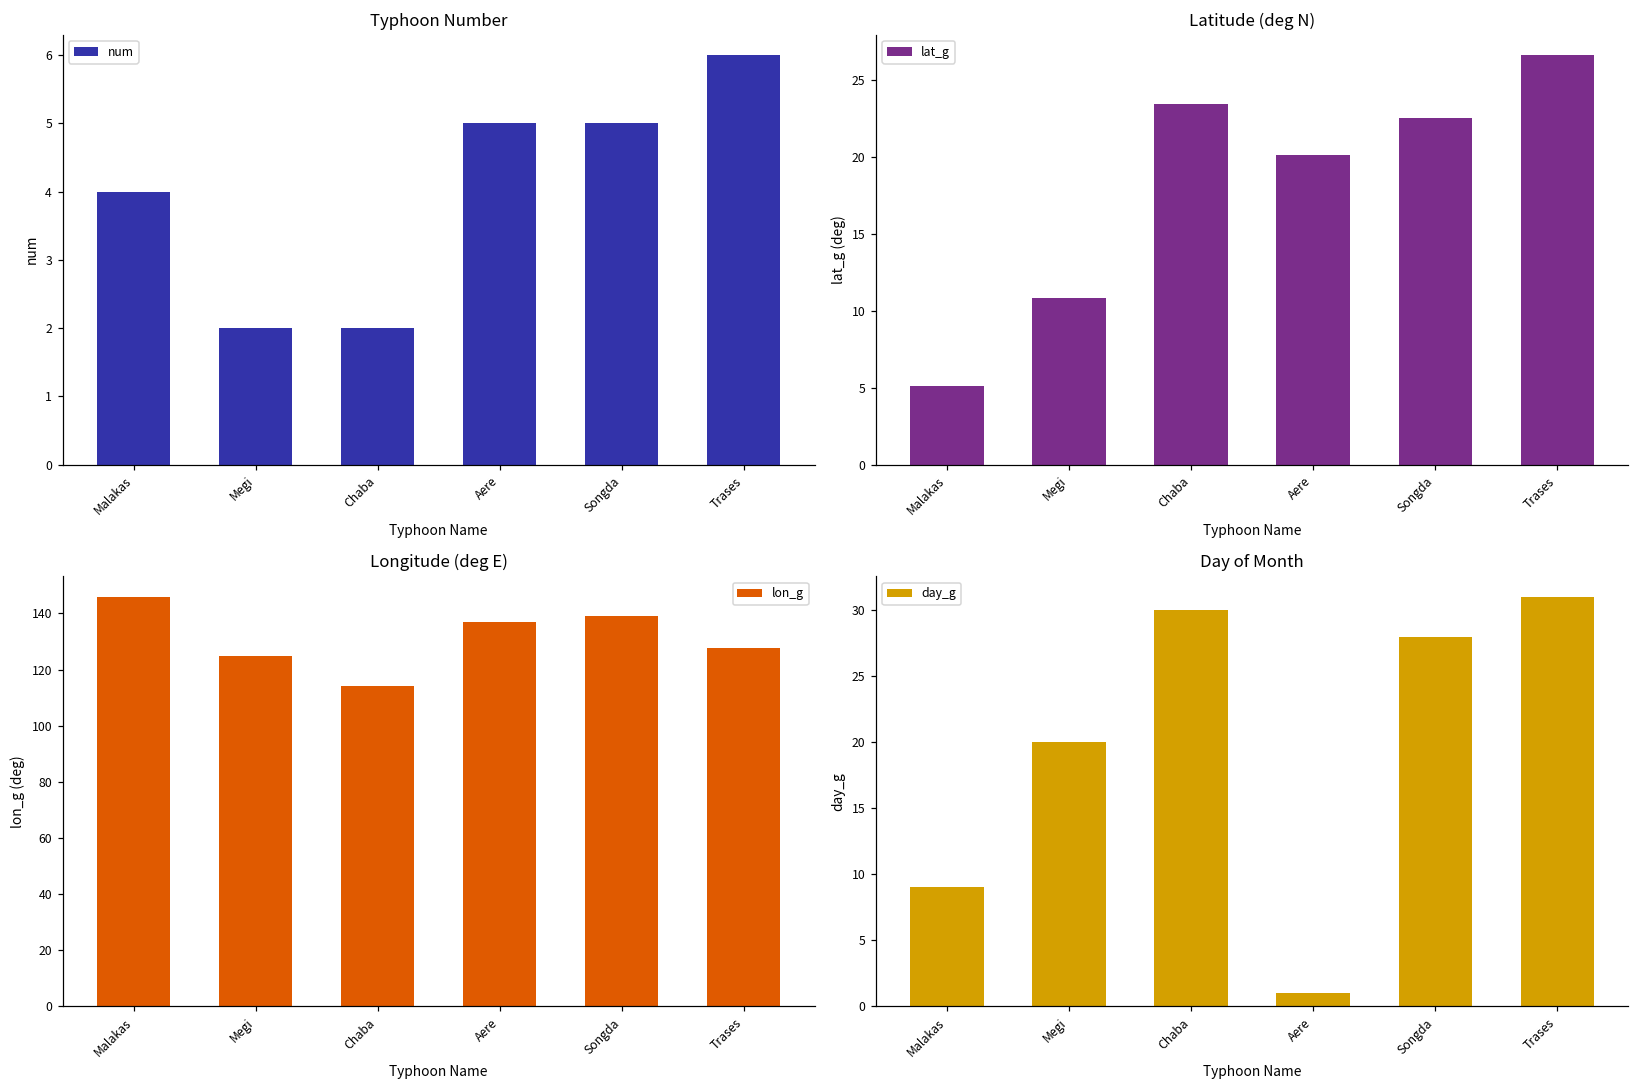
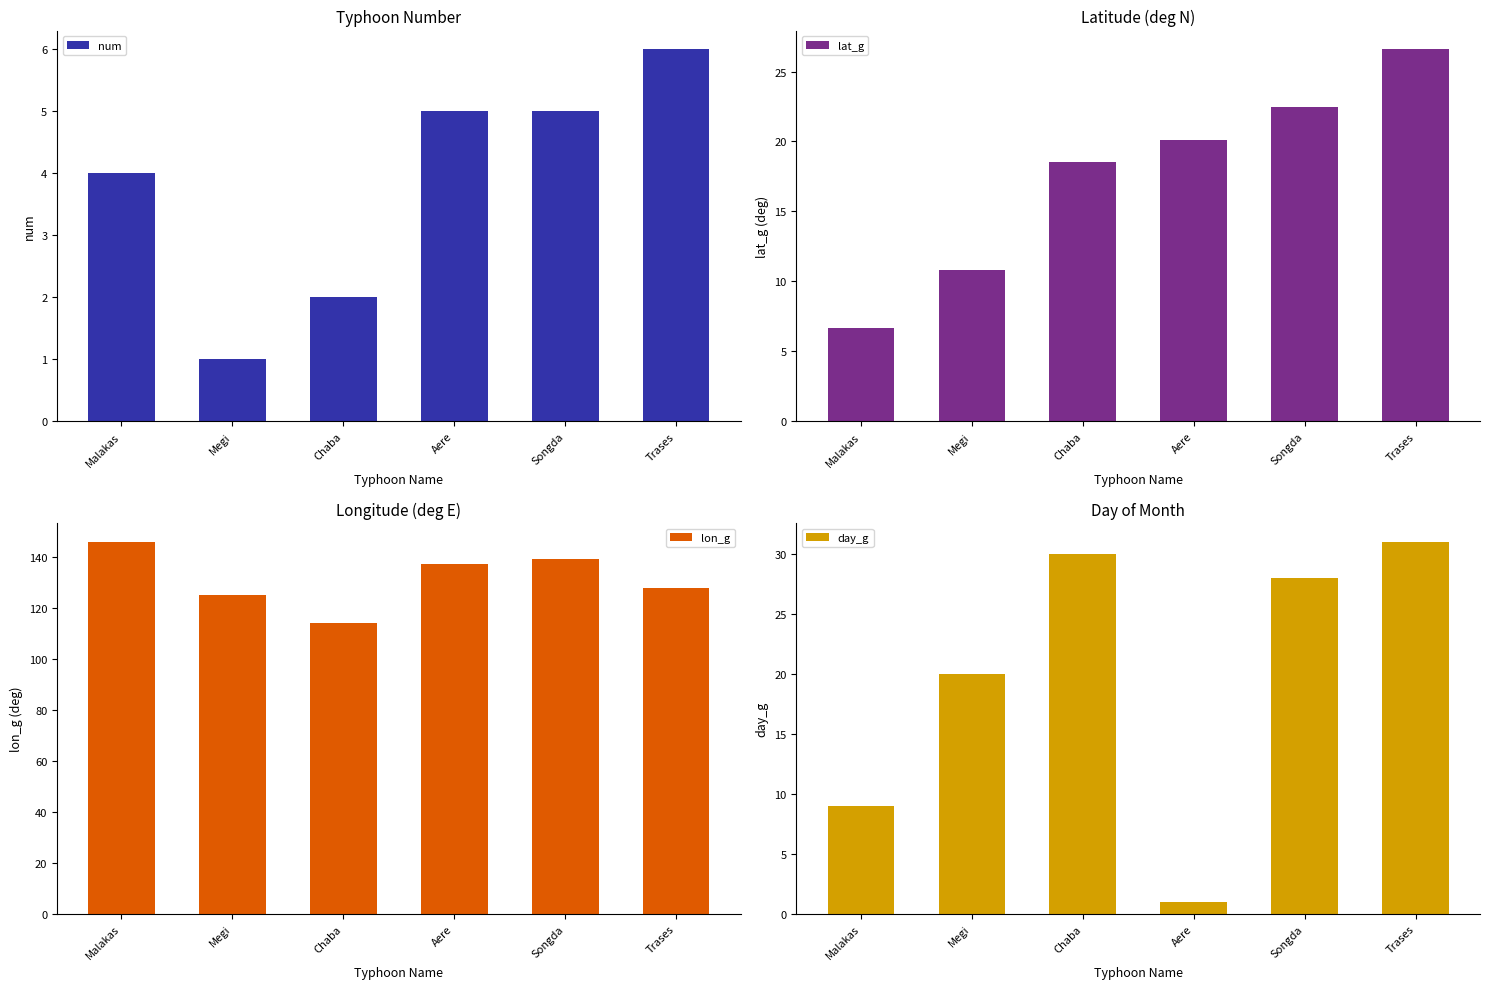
Typhoon Number, Megi: 2 -> 1
Latitude (deg N), Malakas: 5.1 -> 6.7
Latitude (deg N), Chaba: 23.4 -> 18.5
